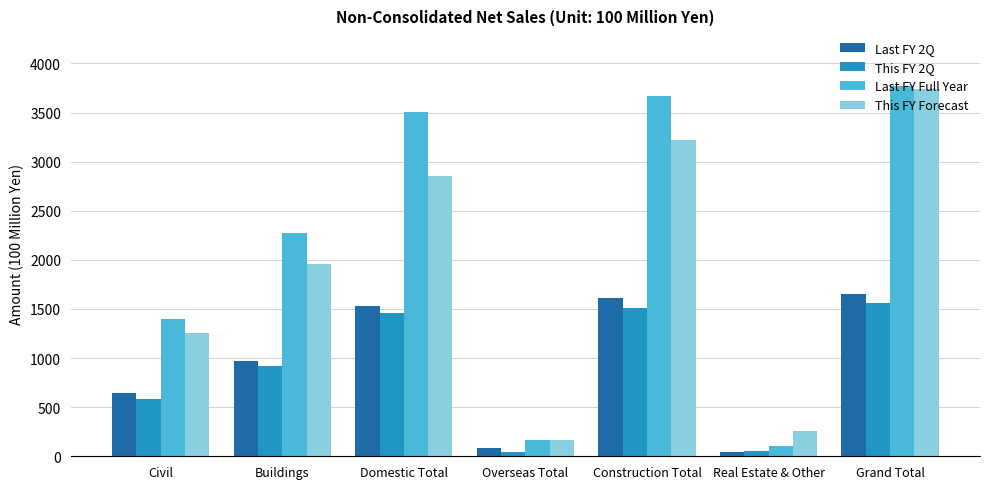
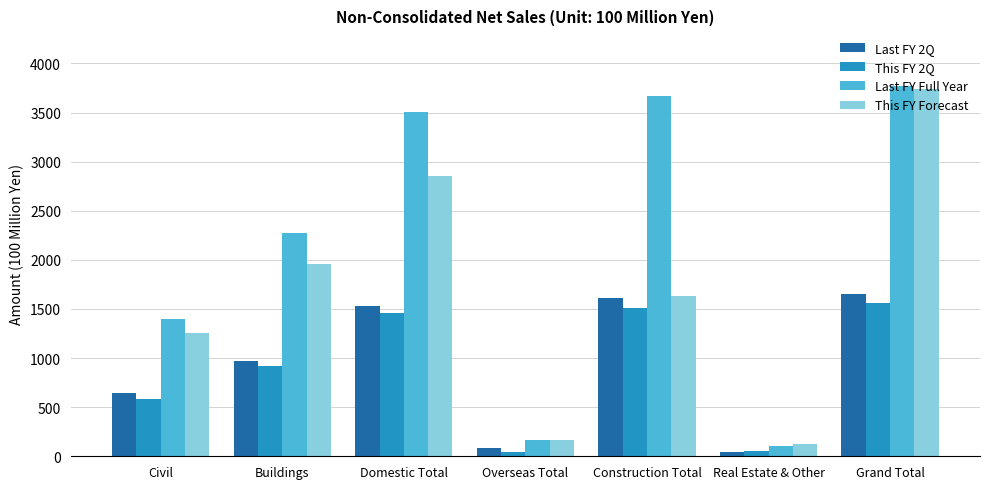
This FY Forecast, Construction Total: 3200 -> 1600
This FY Forecast, Real Estate & Other: 300 -> 100
